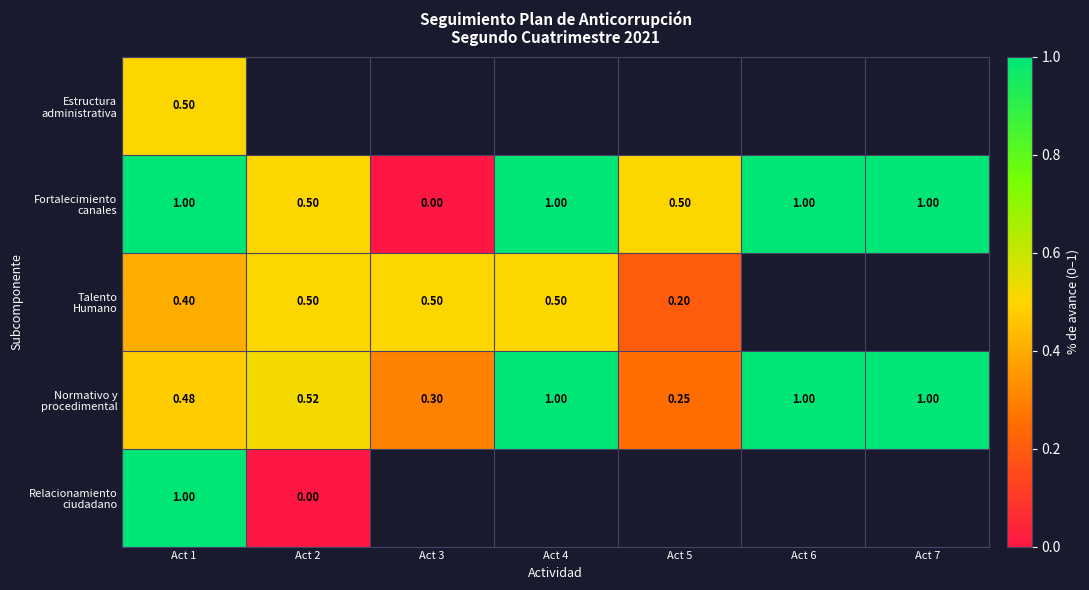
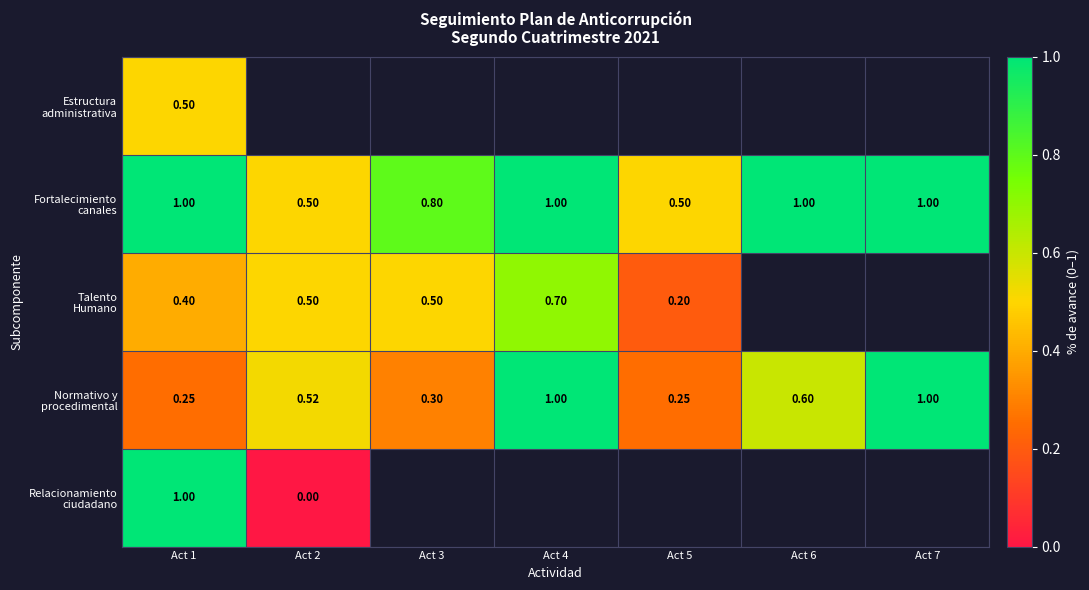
Fortalecimiento canales, Act 3: 0.00 -> 0.80
Talento Humano, Act 4: 0.50 -> 0.70
Normativo y procedimental, Act 1: 0.48 -> 0.25
Normativo y procedimental, Act 6: 1.00 -> 0.60
